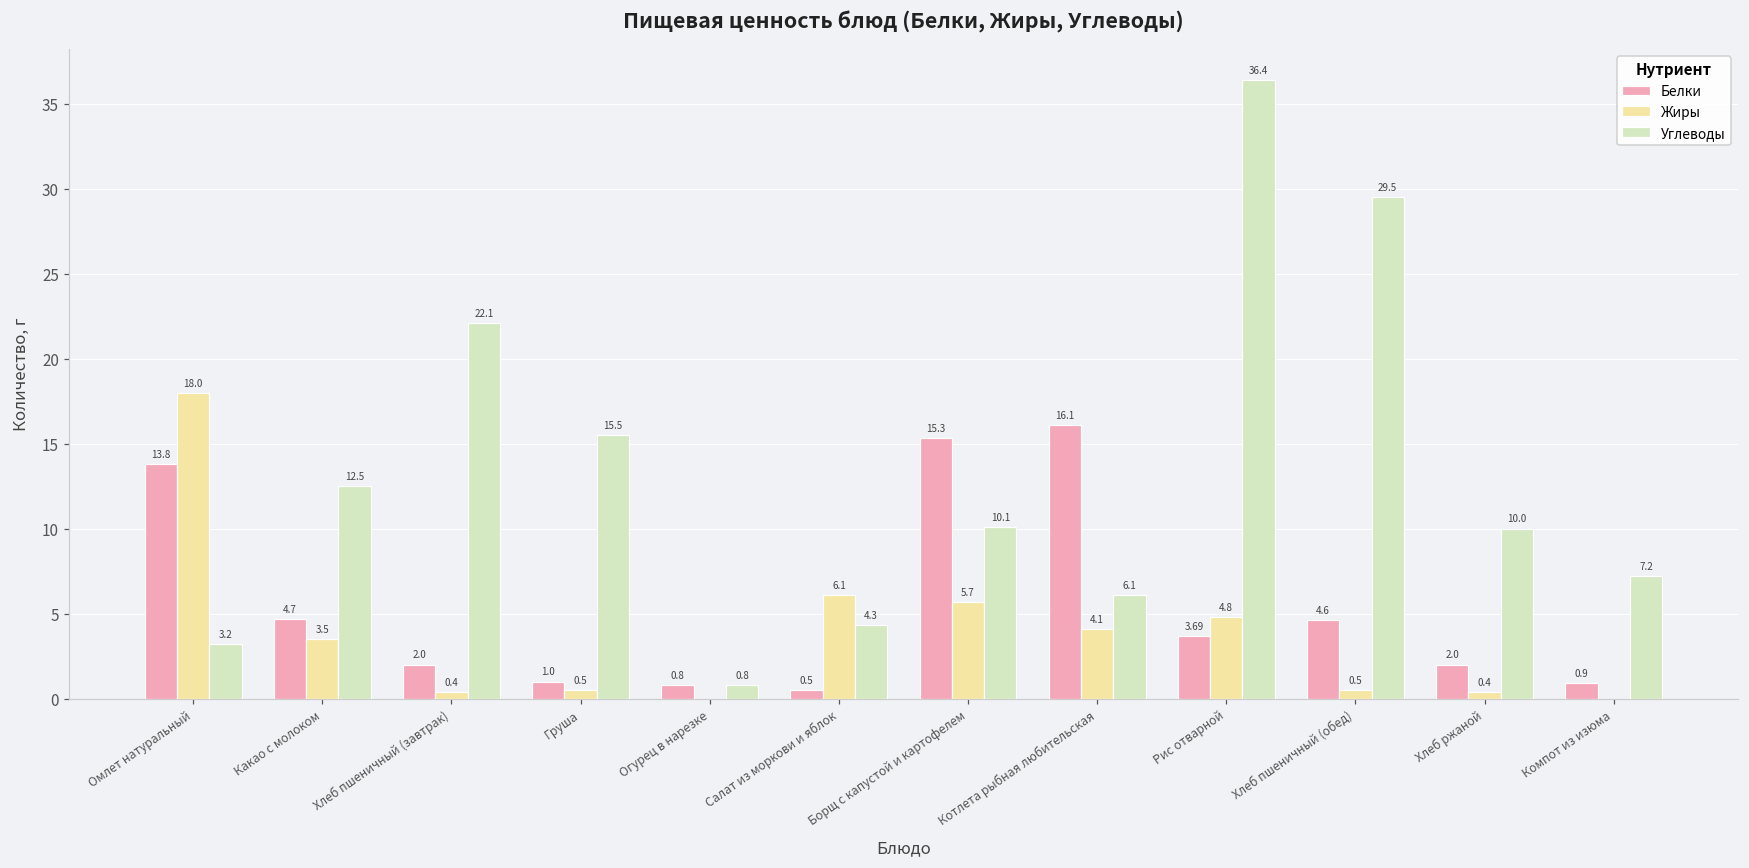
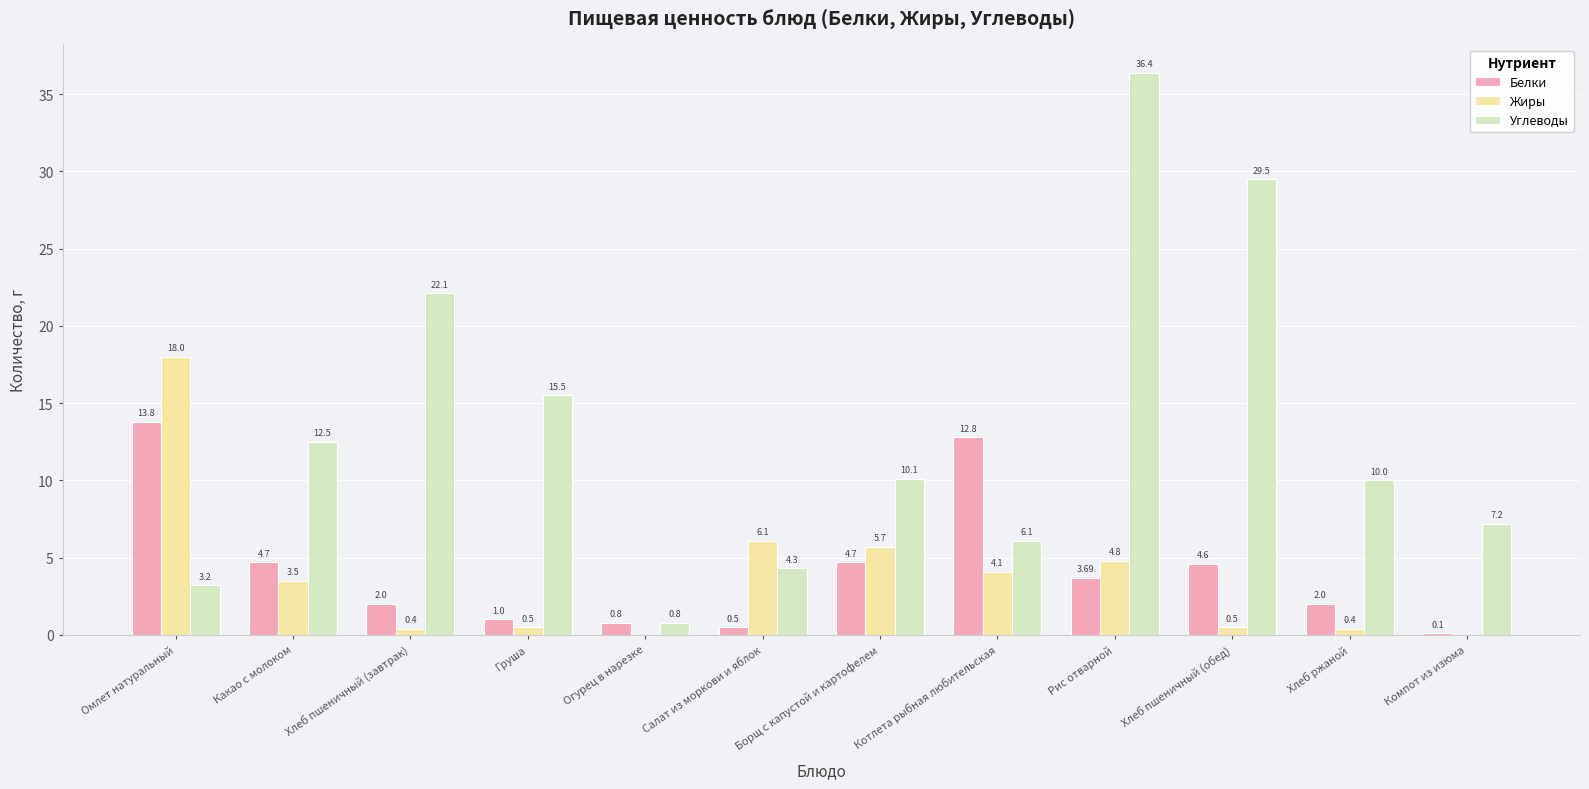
Белки, Борщ с капустой и картофелем: 15.3 -> 4.7
Белки, Котлета рыбная любительская: 16.1 -> 12.8
Белки, Компот из изюма: 0.9 -> 0.1
